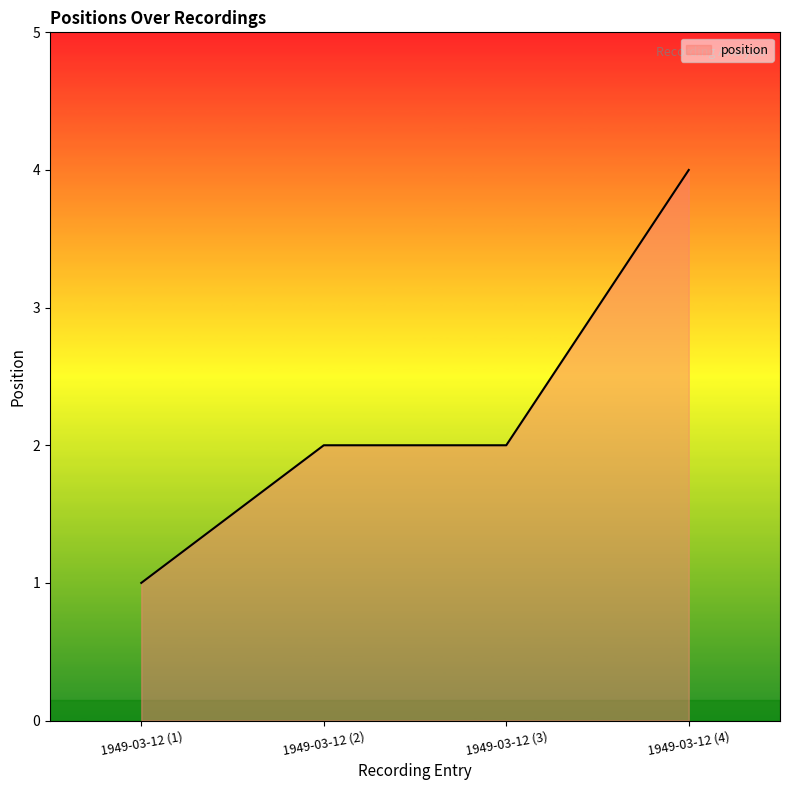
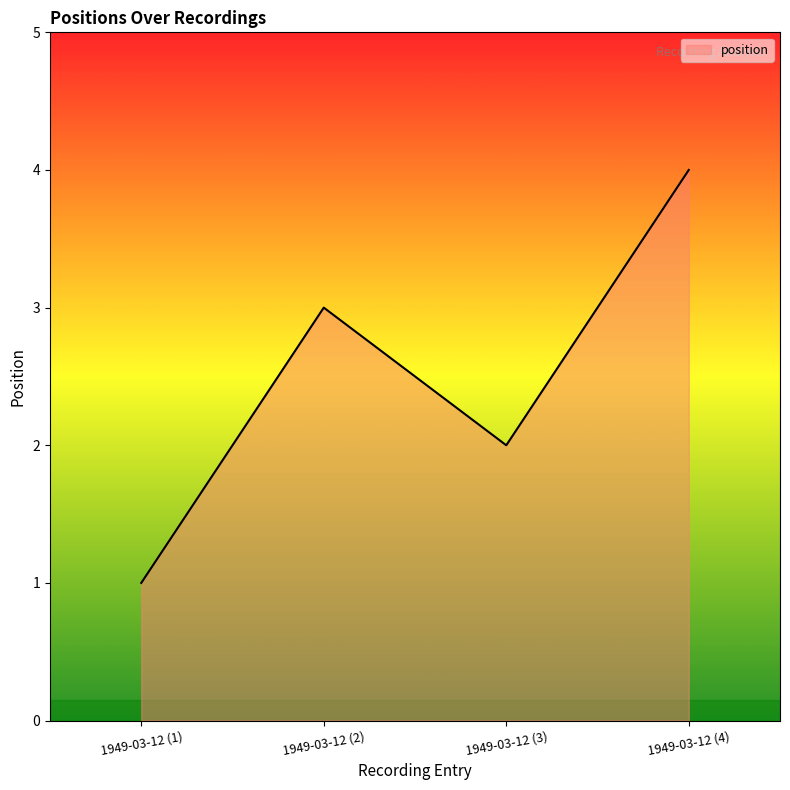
1949-03-12 (2): 2 -> 3
